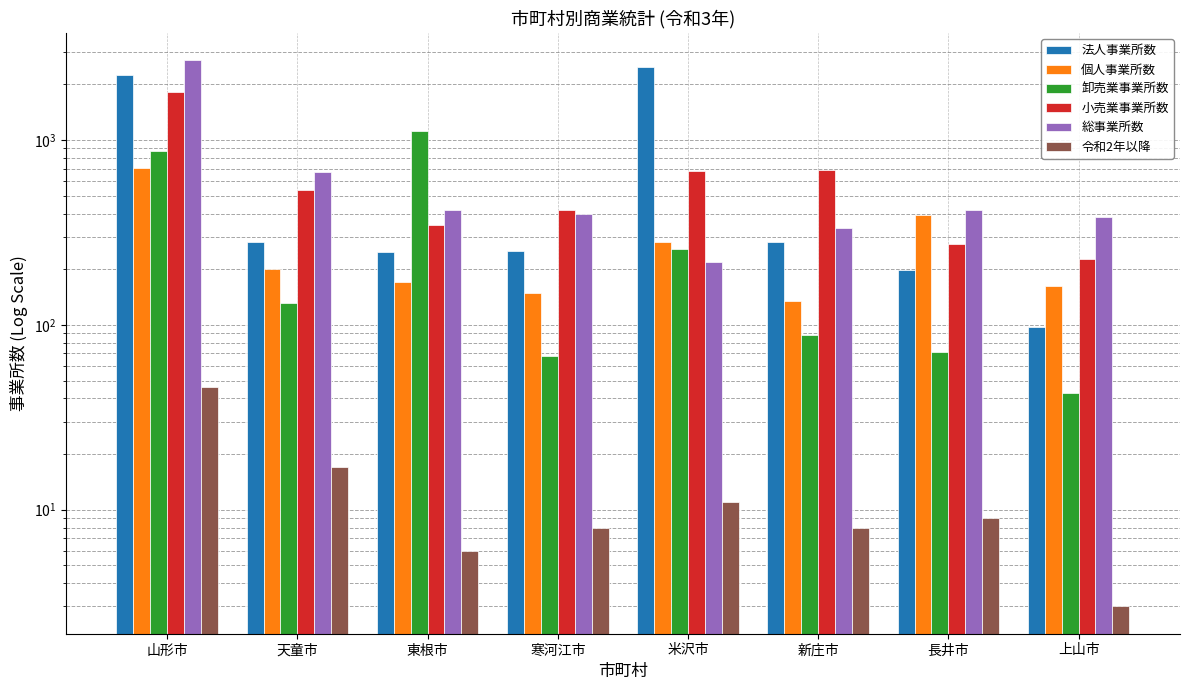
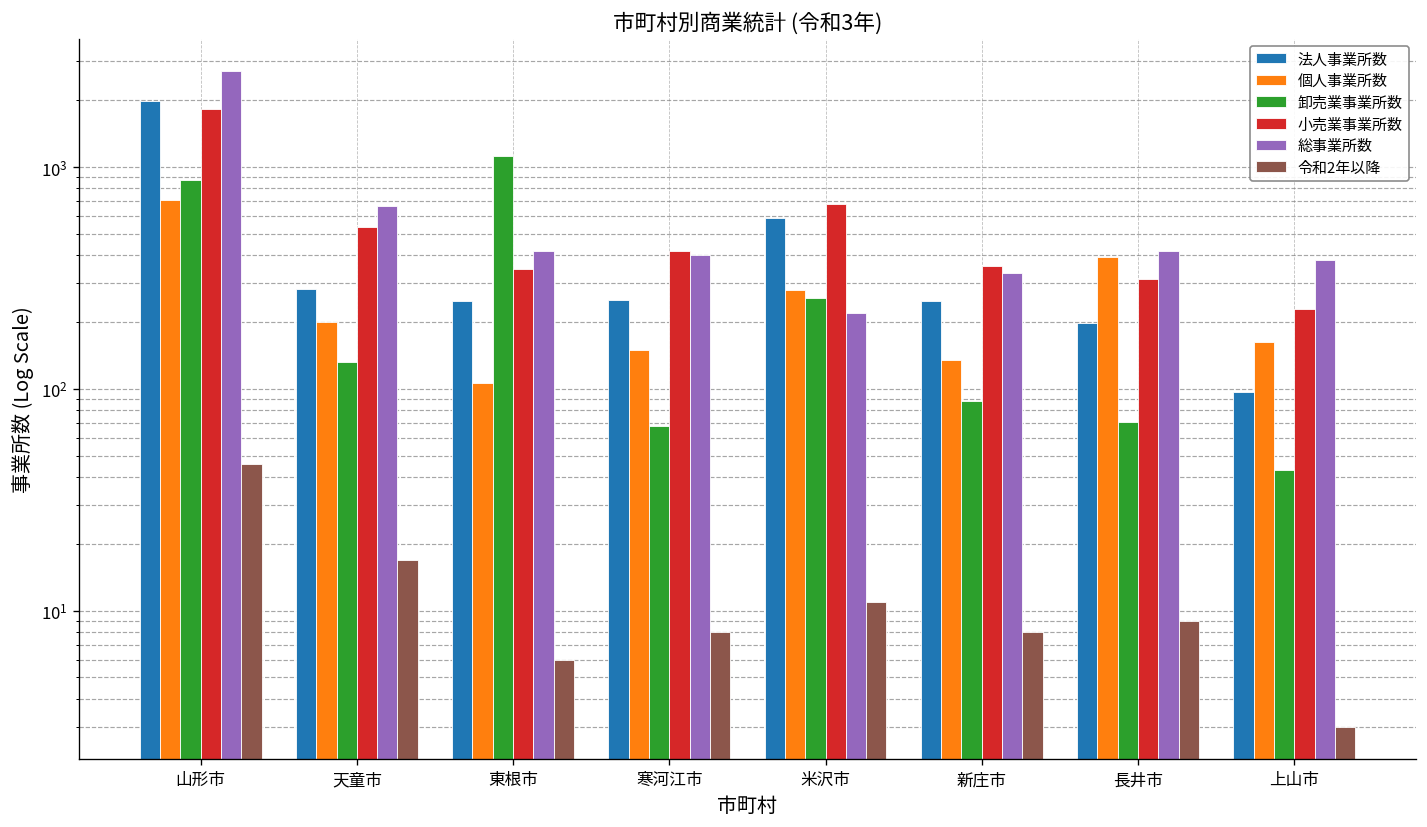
法人事業所数, 山形市: 2200 -> 2000
個人事業所数, 東根市: 170 -> 110
法人事業所数, 米沢市: 2500 -> 590
法人事業所数, 新庄市: 280 -> 250
小売業事業所数, 新庄市: 690 -> 360
小売業事業所数, 長井市: 270 -> 310
